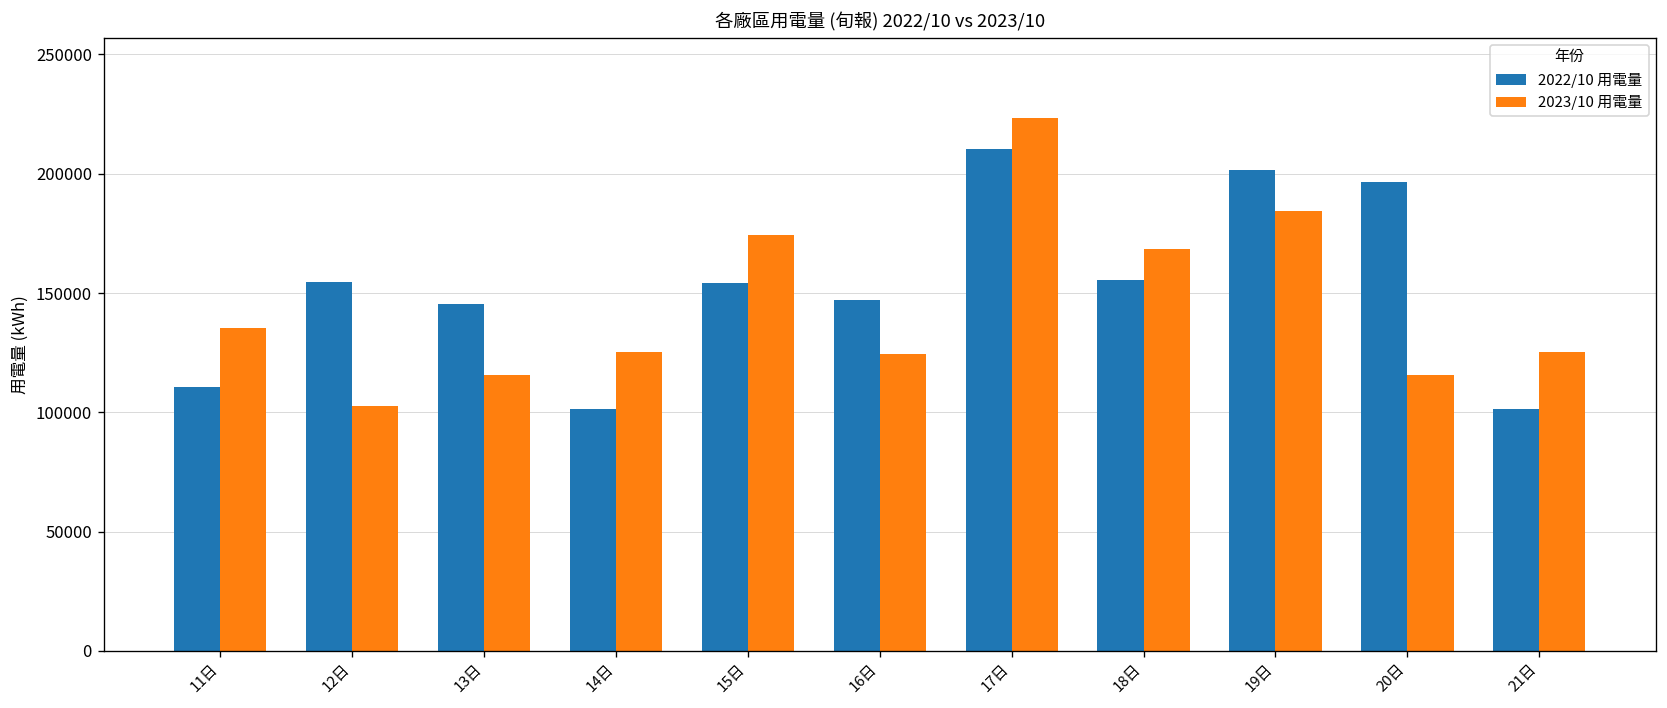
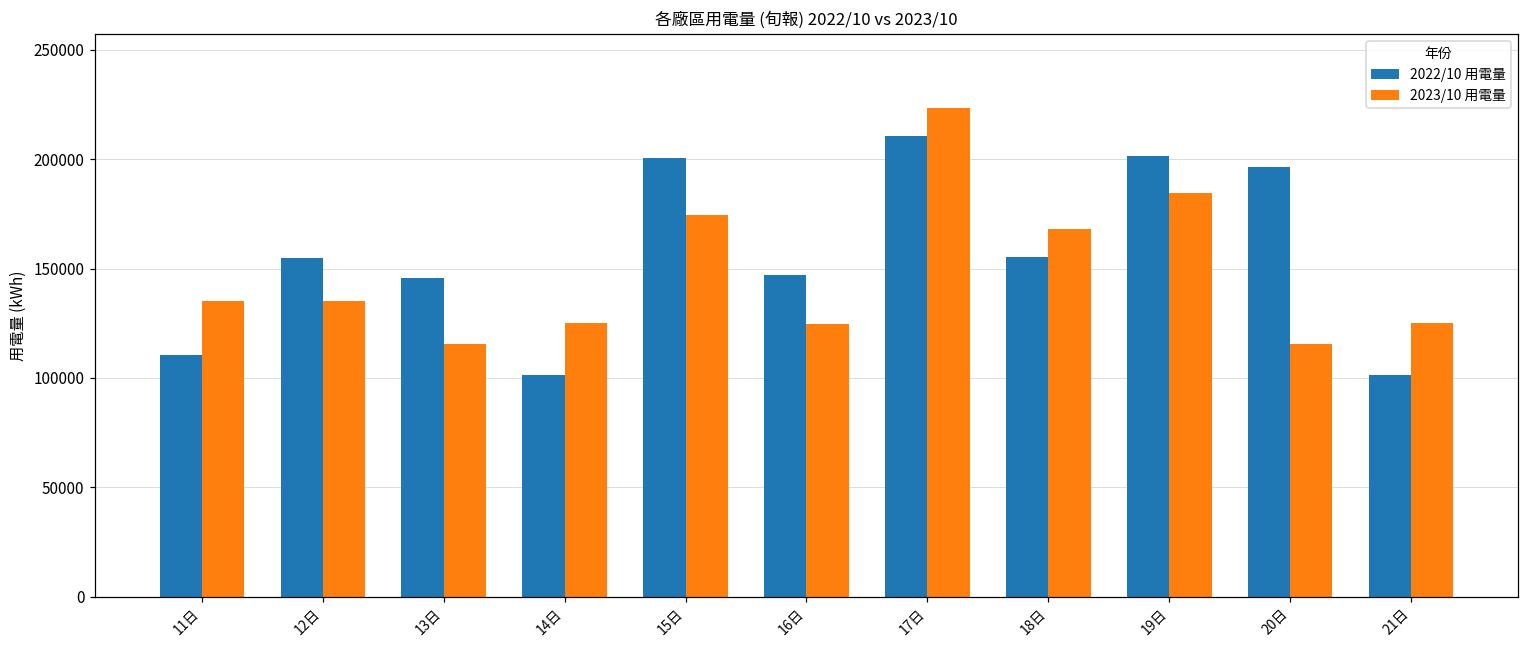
2023/10 用電量, 12日: 103000 -> 135000
2022/10 用電量, 15日: 154000 -> 201000
